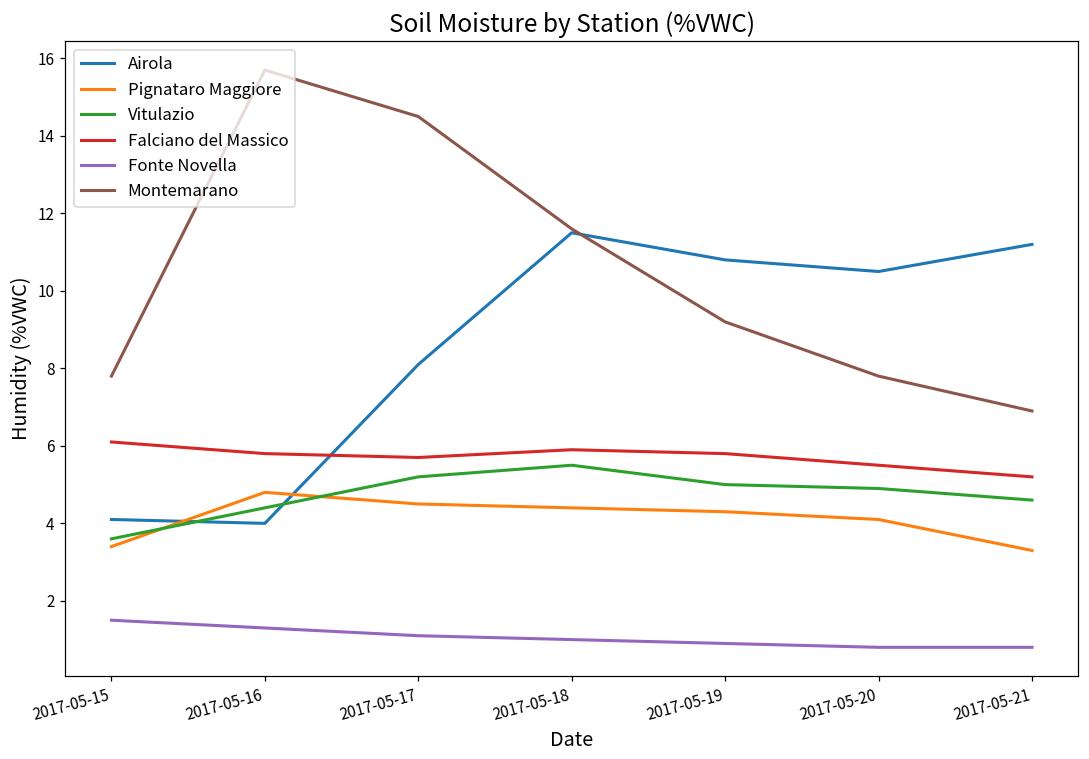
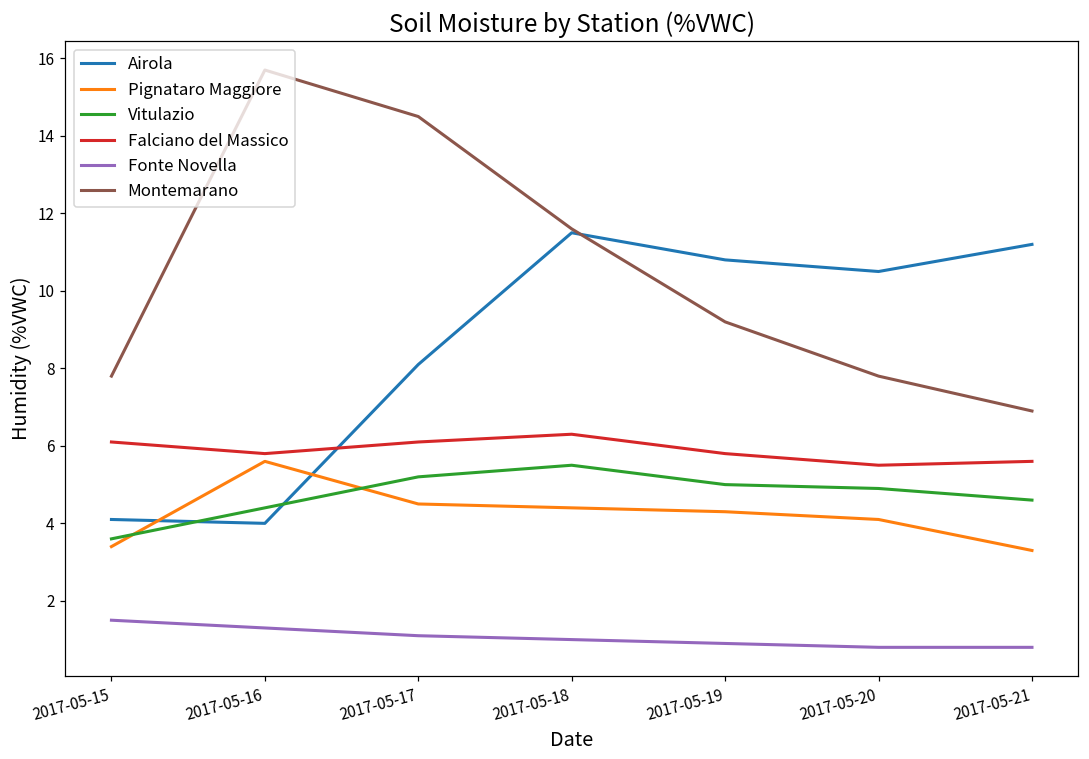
Pignataro Maggiore, 2017-05-16: 4.8 -> 5.6
Falciano del Massico, 2017-05-17: 5.7 -> 6.1
Falciano del Massico, 2017-05-18: 5.9 -> 6.3
Falciano del Massico, 2017-05-21: 5.2 -> 5.6
